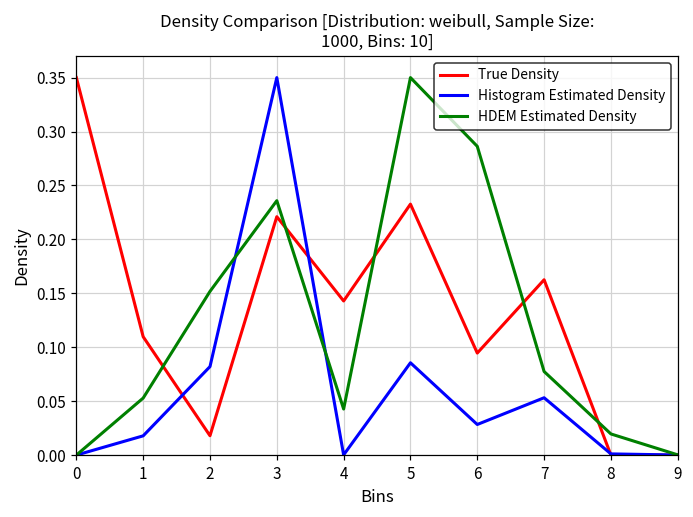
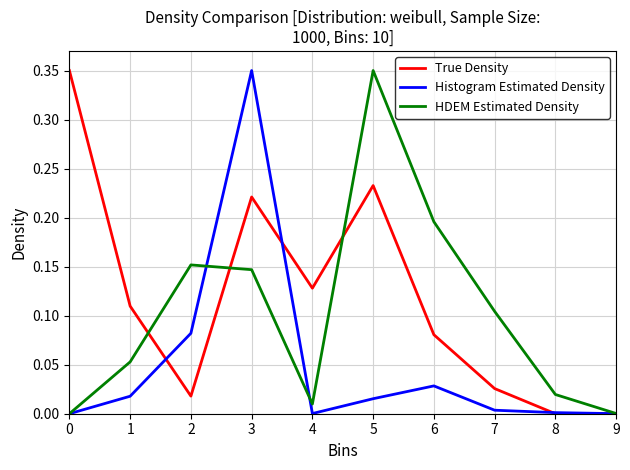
HDEM Estimated Density, 3: 0.24 -> 0.15
True Density, 4: 0.14 -> 0.13
HDEM Estimated Density, 4: 0.04 -> 0.01
Histogram Estimated Density, 5: 0.09 -> 0.02
True Density, 6: 0.09 -> 0.08
HDEM Estimated Density, 6: 0.29 -> 0.20
True Density, 7: 0.16 -> 0.03
Histogram Estimated Density, 7: 0.05 -> 0.00
HDEM Estimated Density, 7: 0.08 -> 0.10
